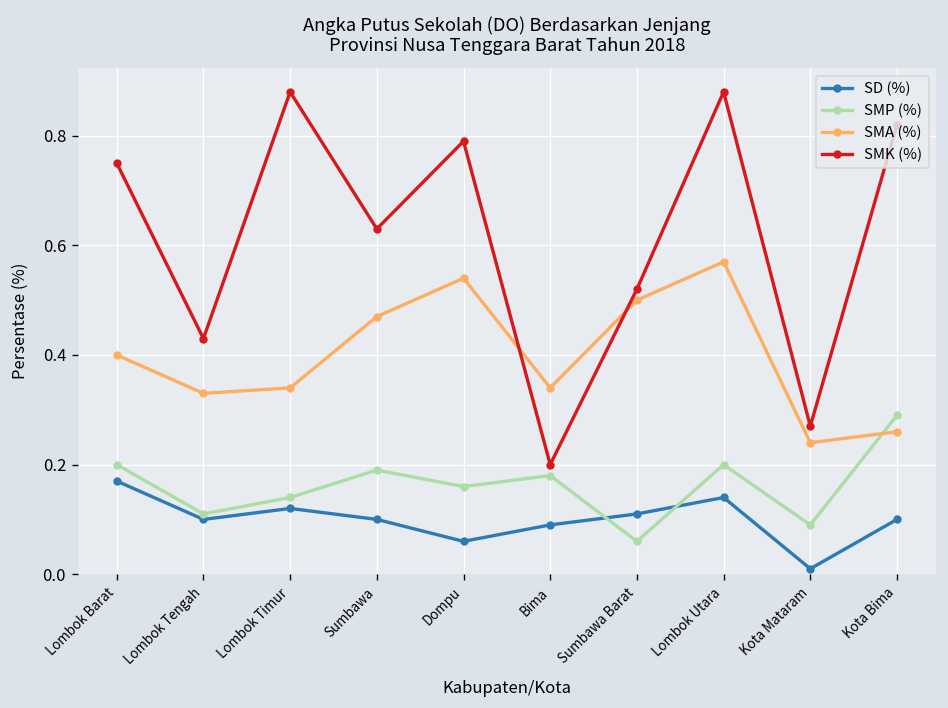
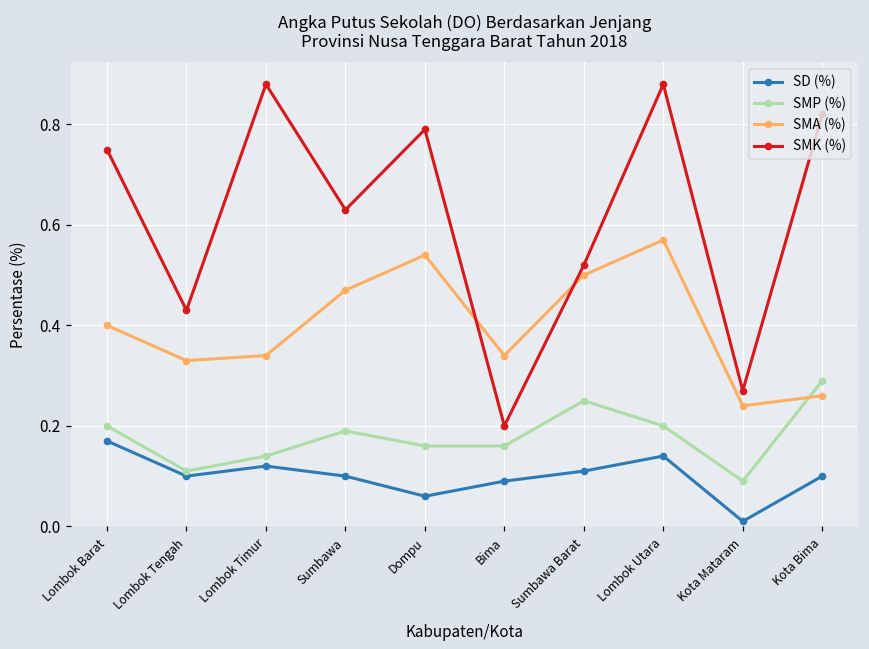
SMP (%), Bima: 0.18 -> 0.16
SMP (%), Sumbawa Barat: 0.06 -> 0.25
